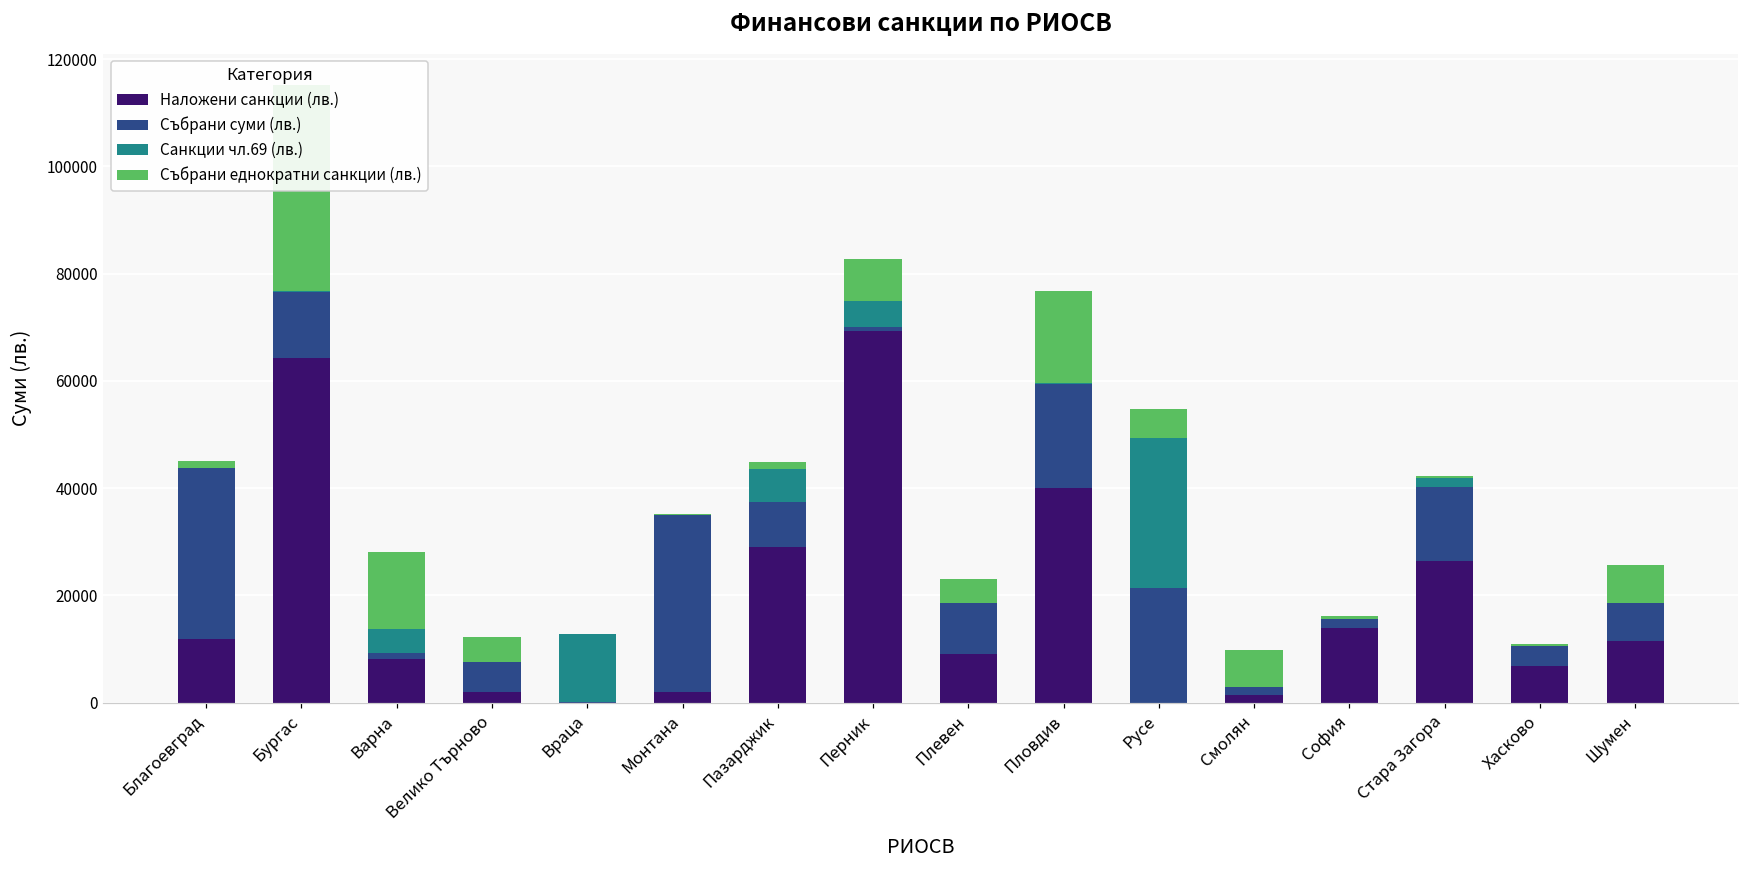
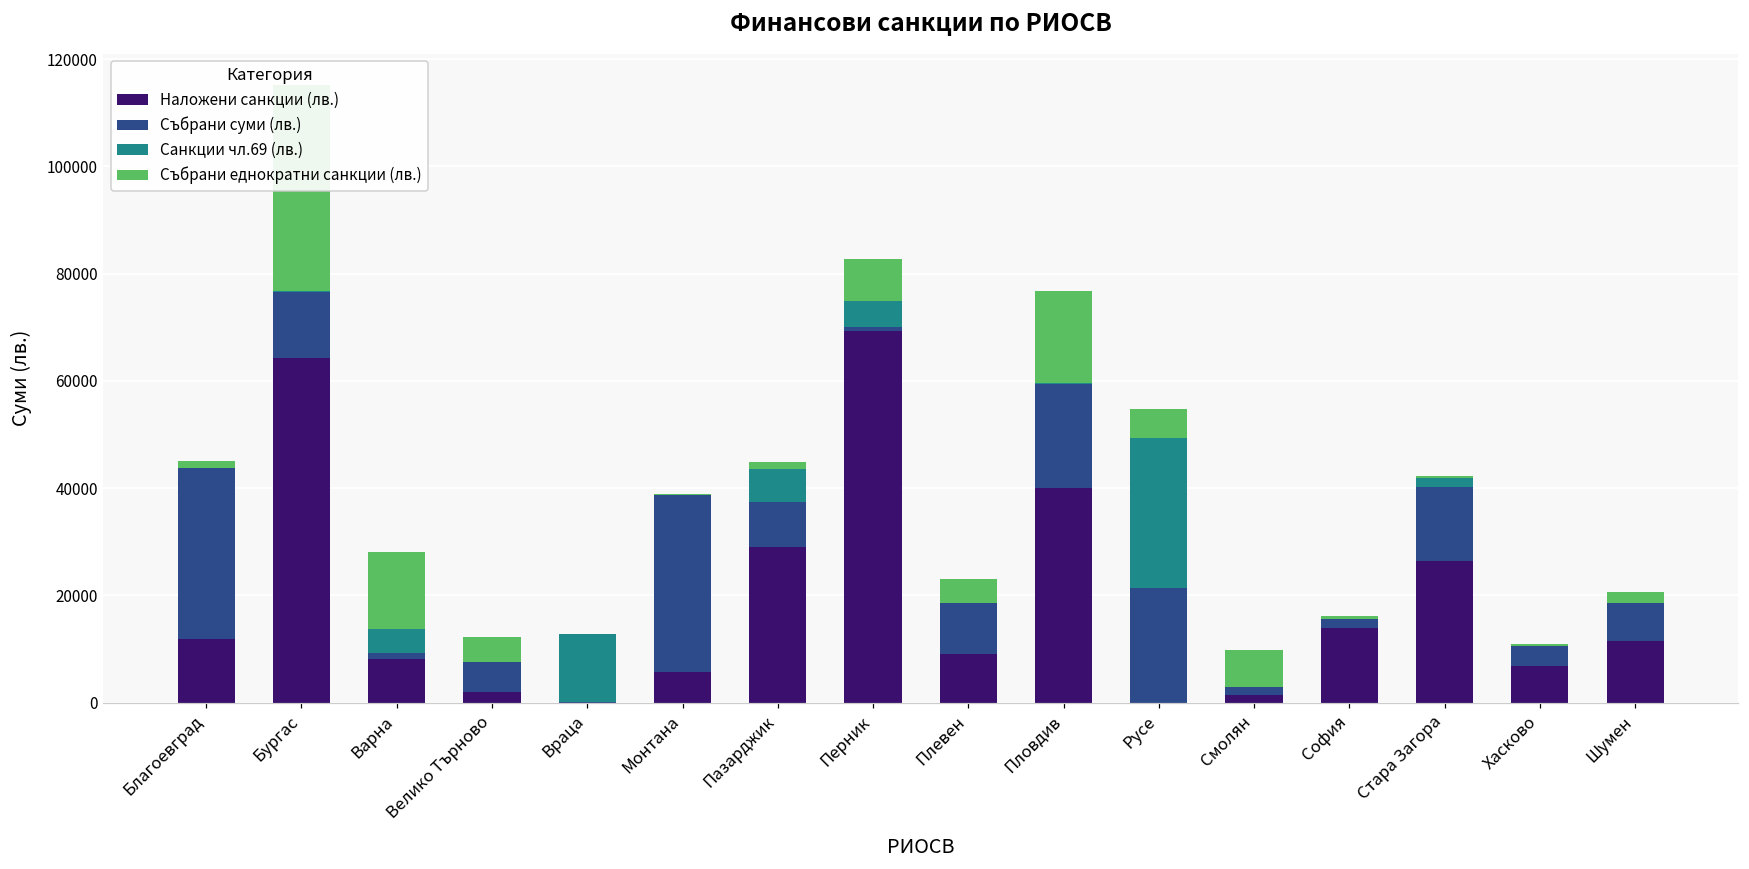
Наложени санкции (лв.), Монтана: 2000 -> 6000
Събрани еднократни санкции (лв.), Шумен: 7000 -> 2000
